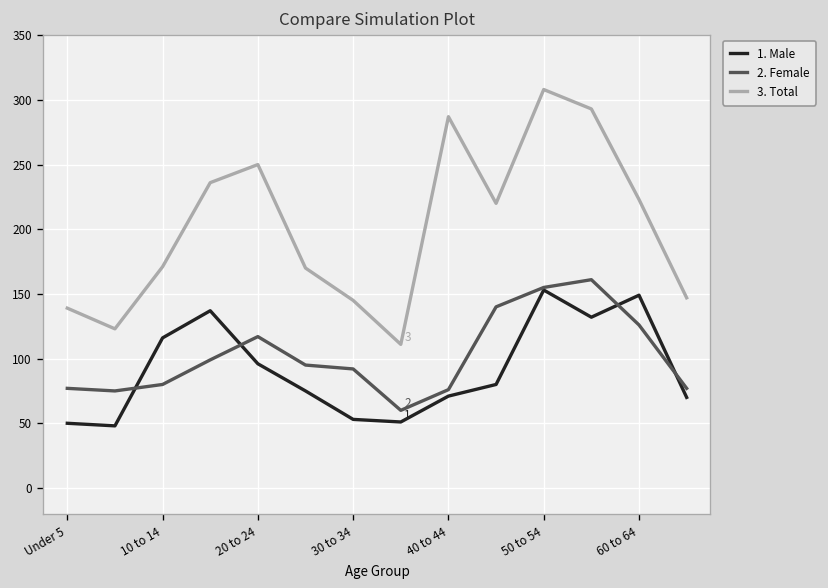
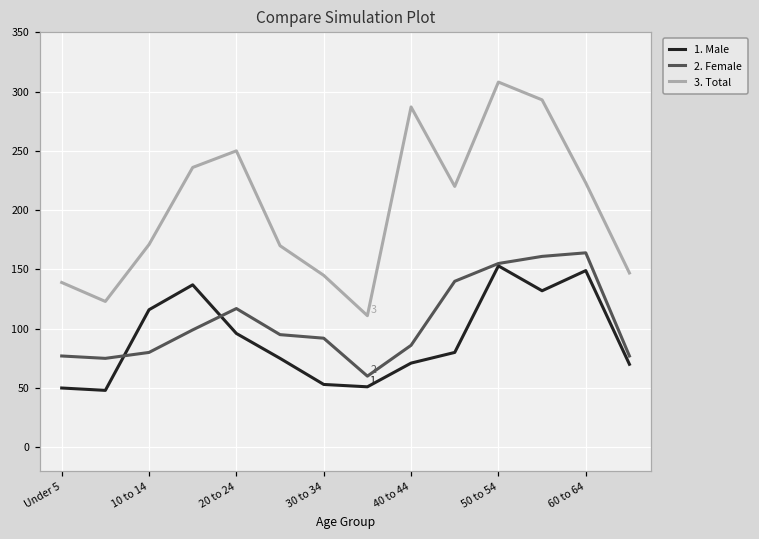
2. Female, 40 to 44: 76 -> 86
2. Female, 60 to 64: 126 -> 164
